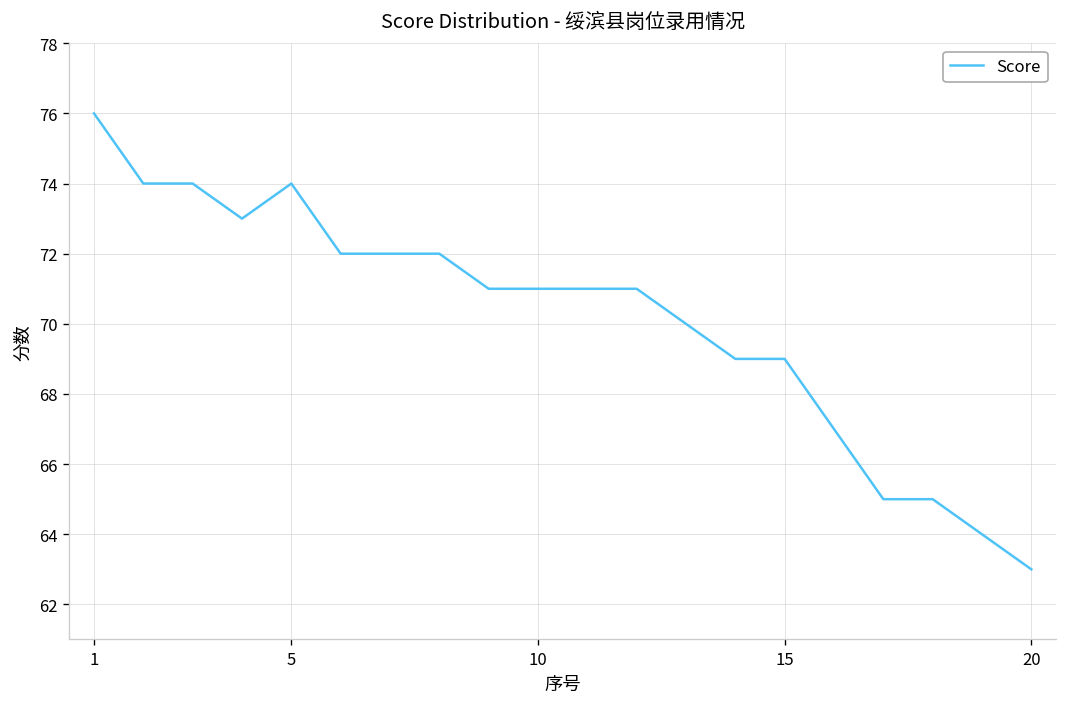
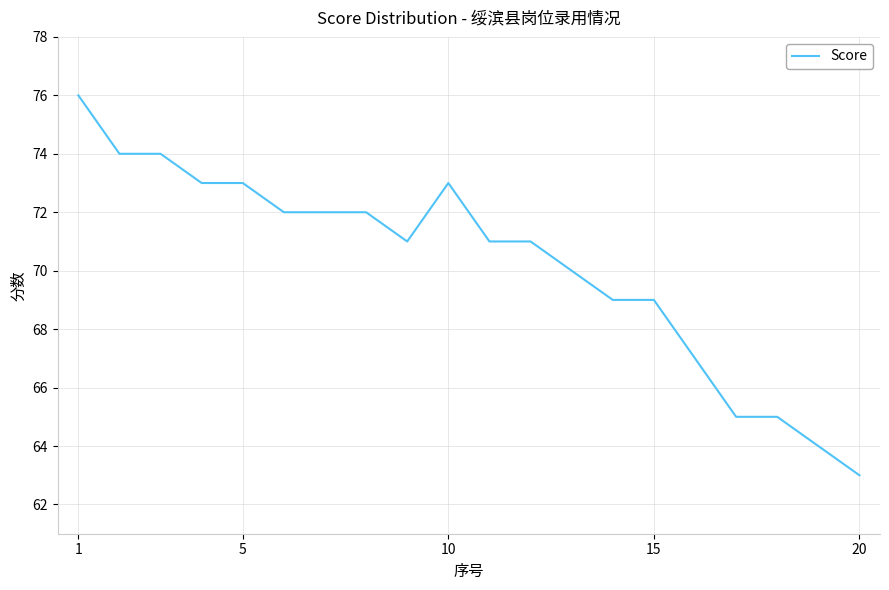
5: 74 -> 73
10: 71 -> 73
